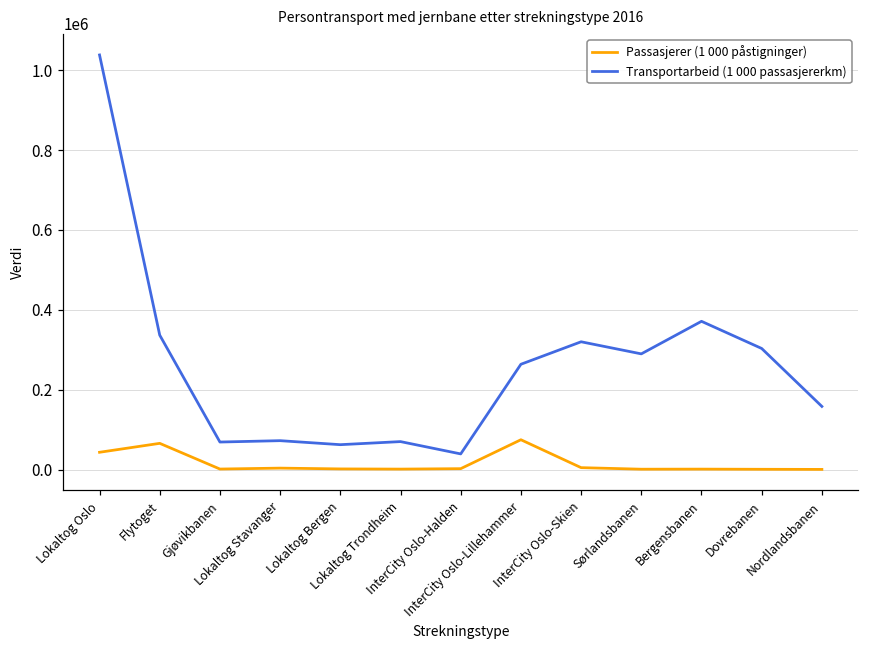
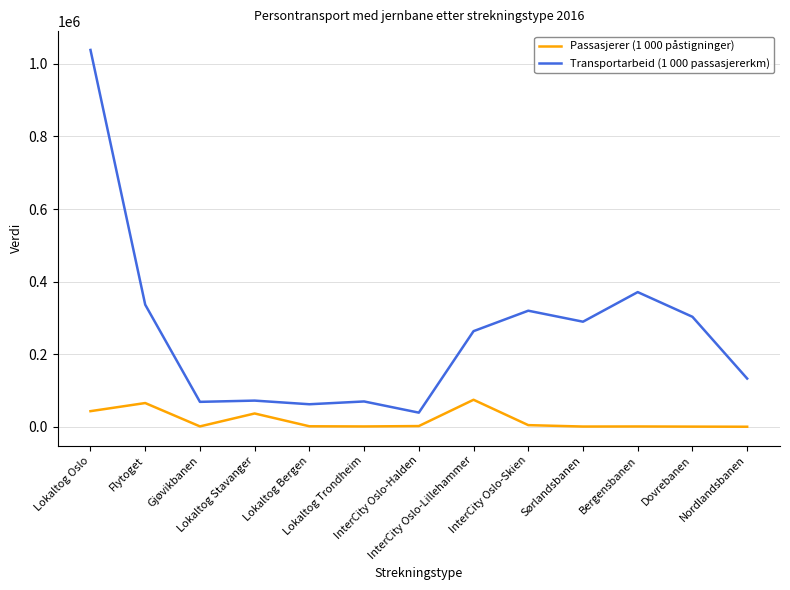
Passasjerer (1 000 påstigninger), Lokaltog Stavanger: 0 -> 40000
Transportarbeid (1 000 passasjererkm), Nordlandsbanen: 160000 -> 130000
